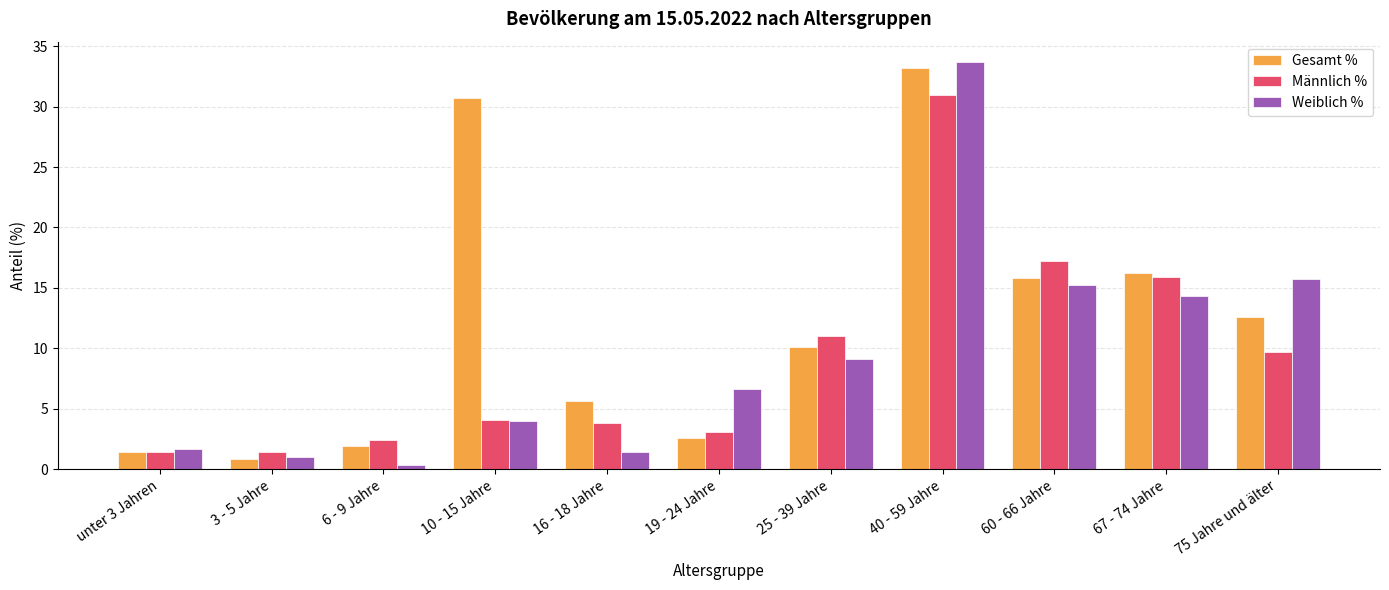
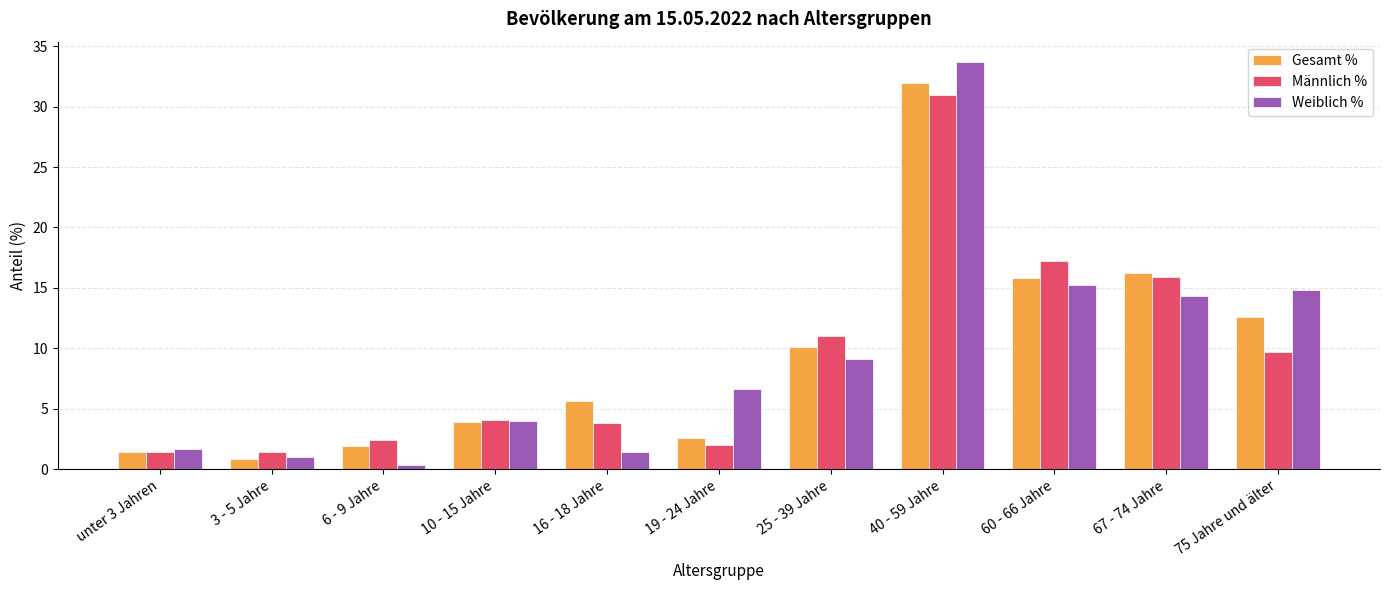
Gesamt %, 10 - 15 Jahre: 30.7 -> 3.9
Männlich %, 19 - 24 Jahre: 3.1 -> 2.0
Gesamt %, 40 - 59 Jahre: 33.2 -> 32.0
Weiblich %, 75 Jahre und älter: 15.7 -> 14.8
